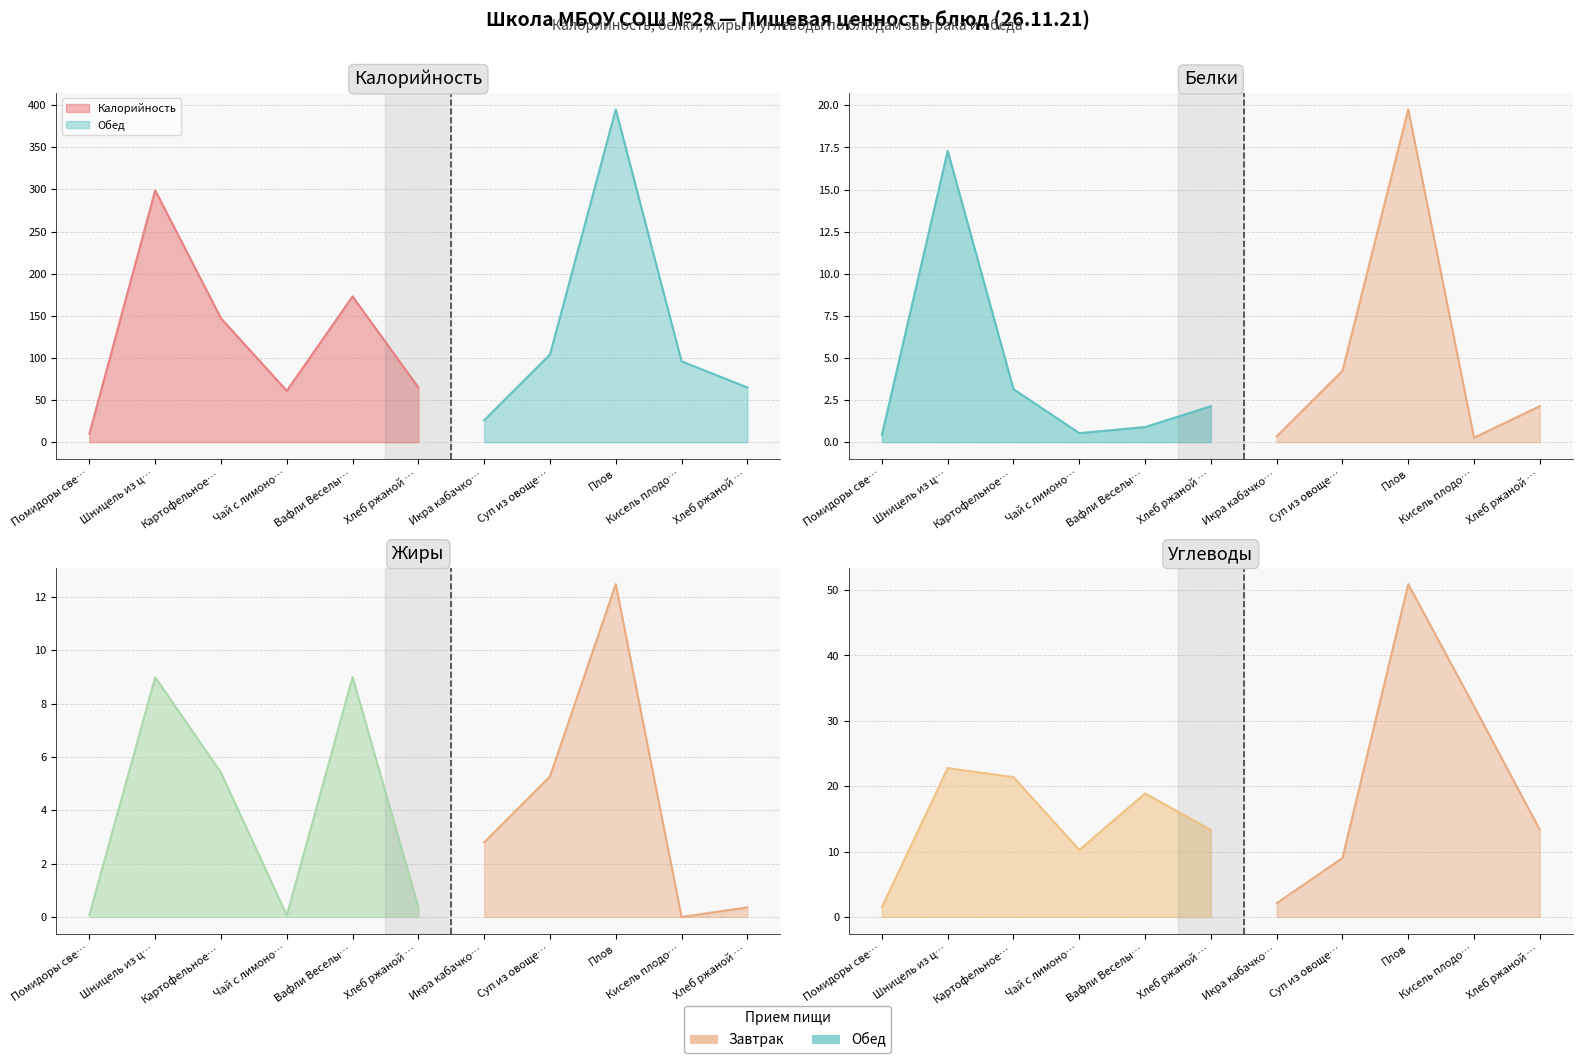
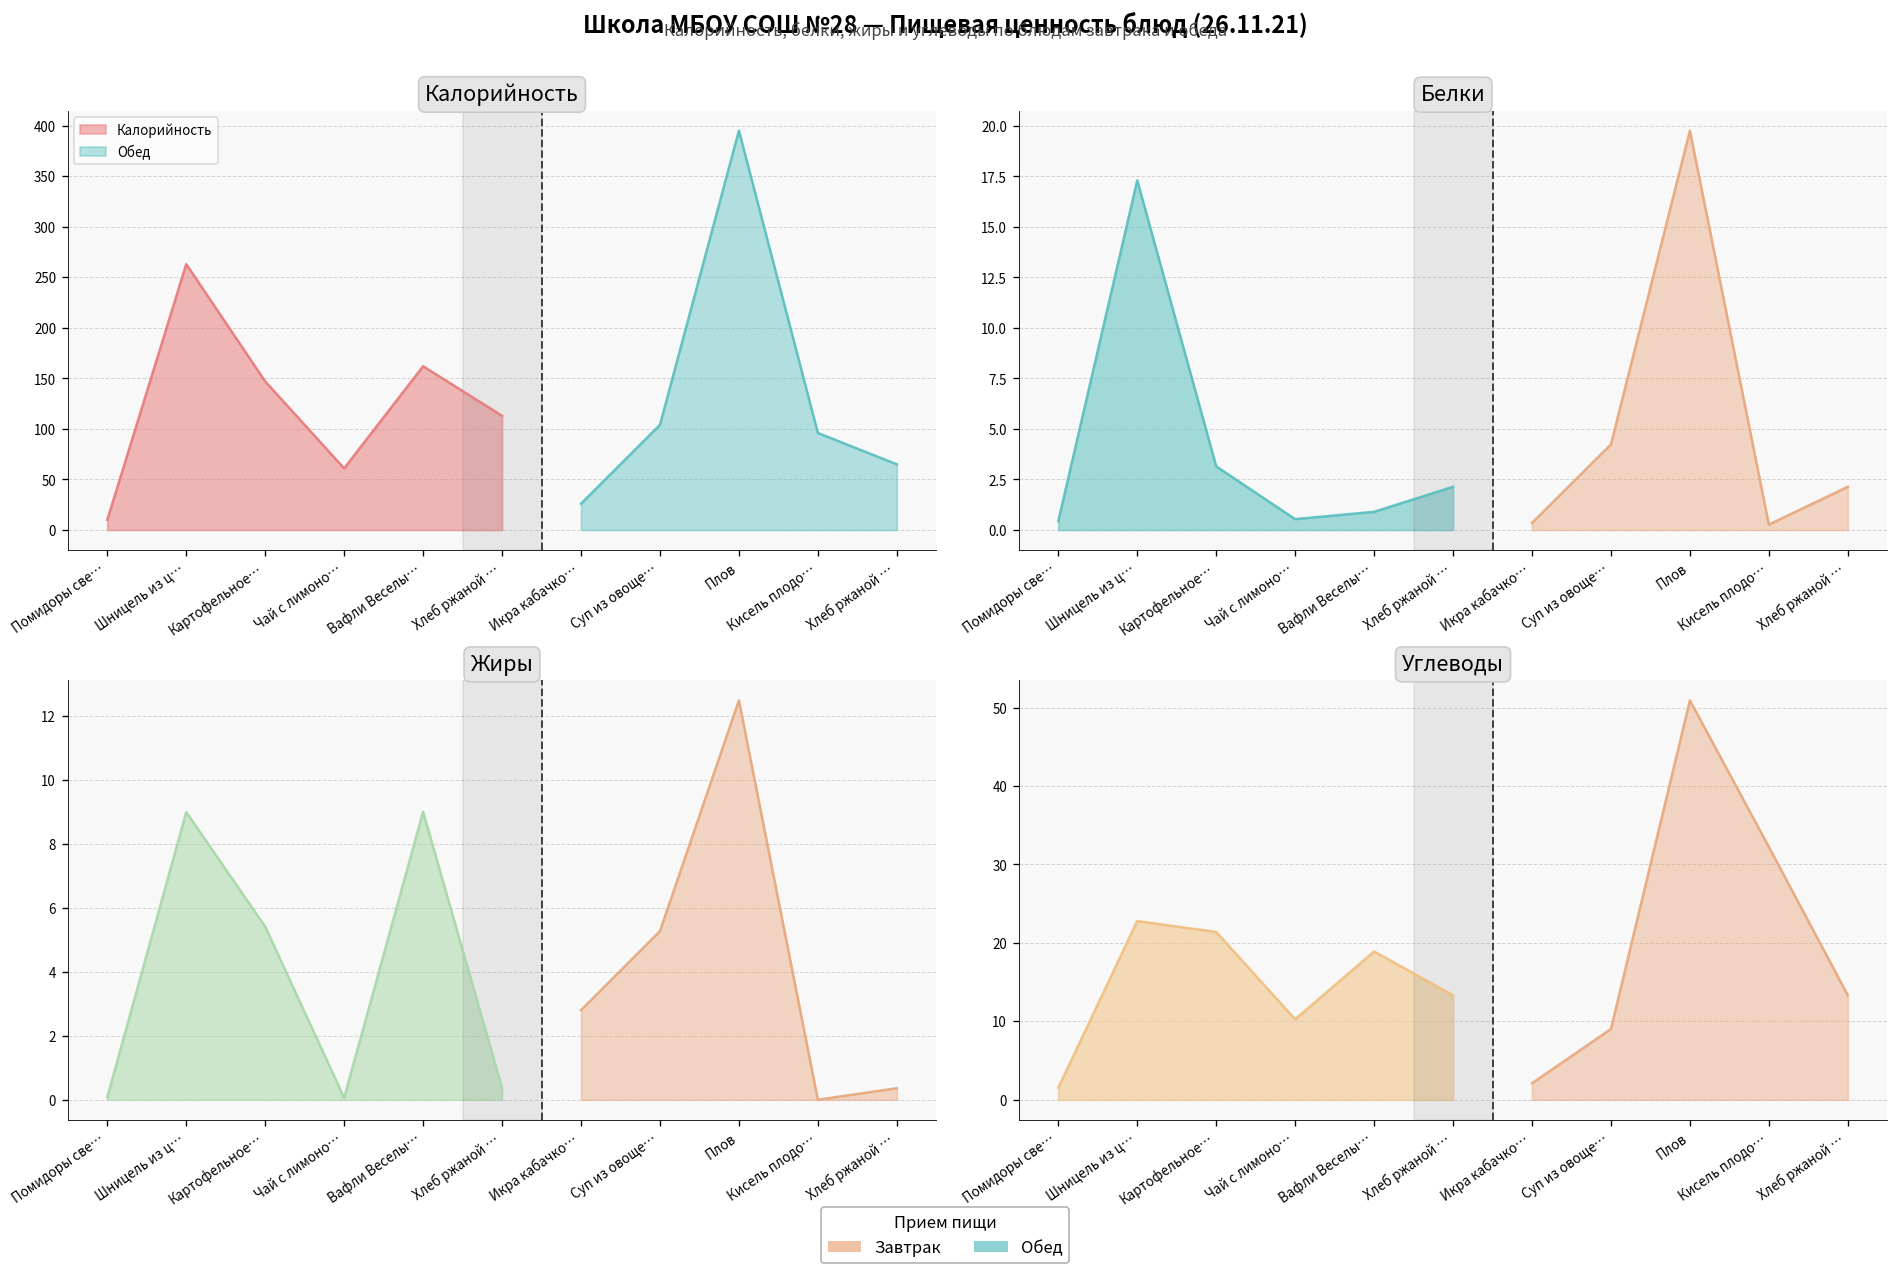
Калорийность, Калорийность, Шницель из ц…: 300 -> 260
Калорийность, Калорийность, Вафли Веселы…: 170 -> 160
Калорийность, Калорийность, Хлеб ржаной …: 70 -> 110
